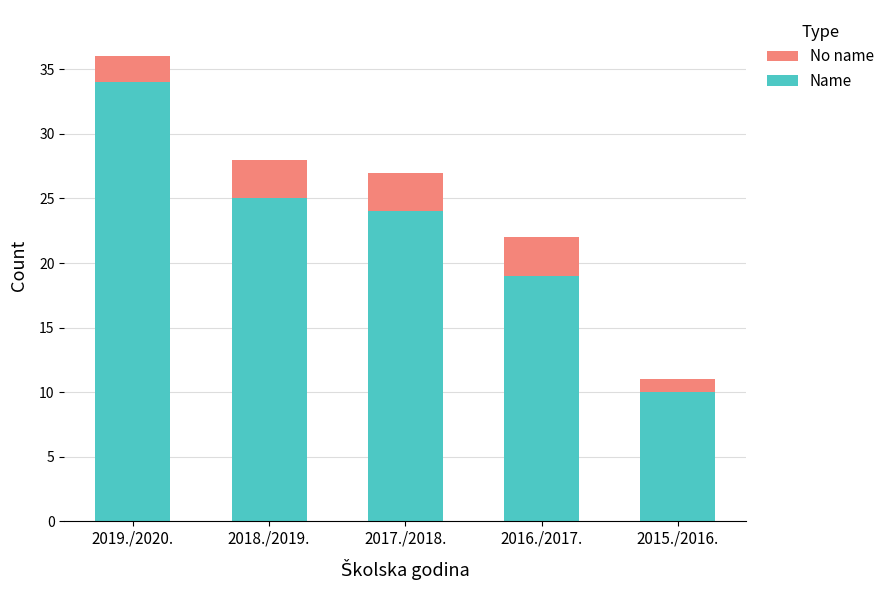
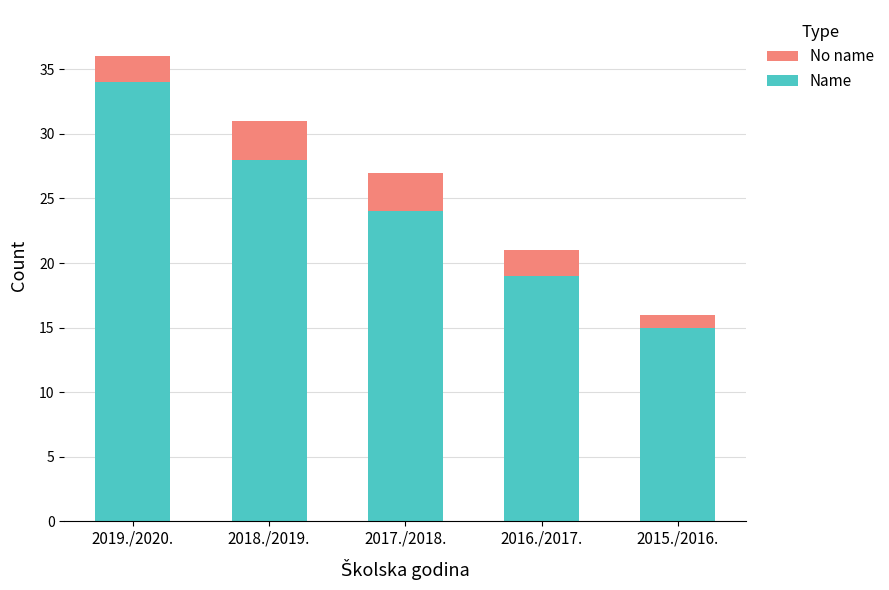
Name, 2018./2019.: 25 -> 28
No name, 2016./2017.: 3 -> 2
Name, 2015./2016.: 10 -> 15
